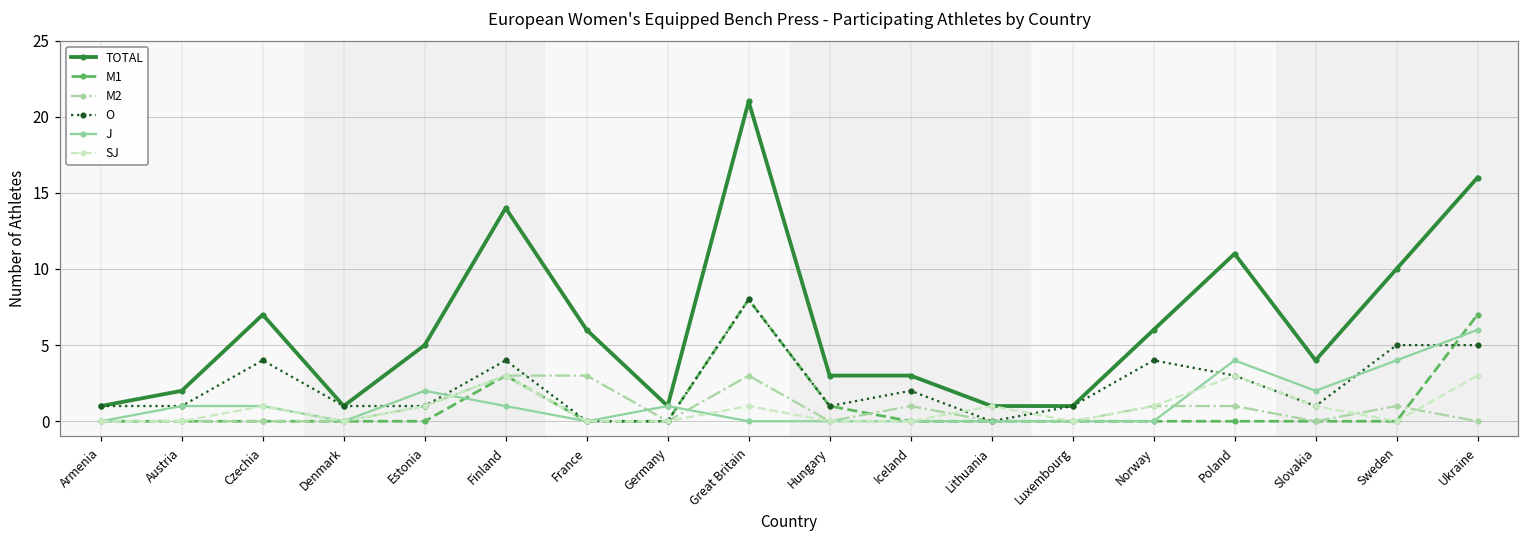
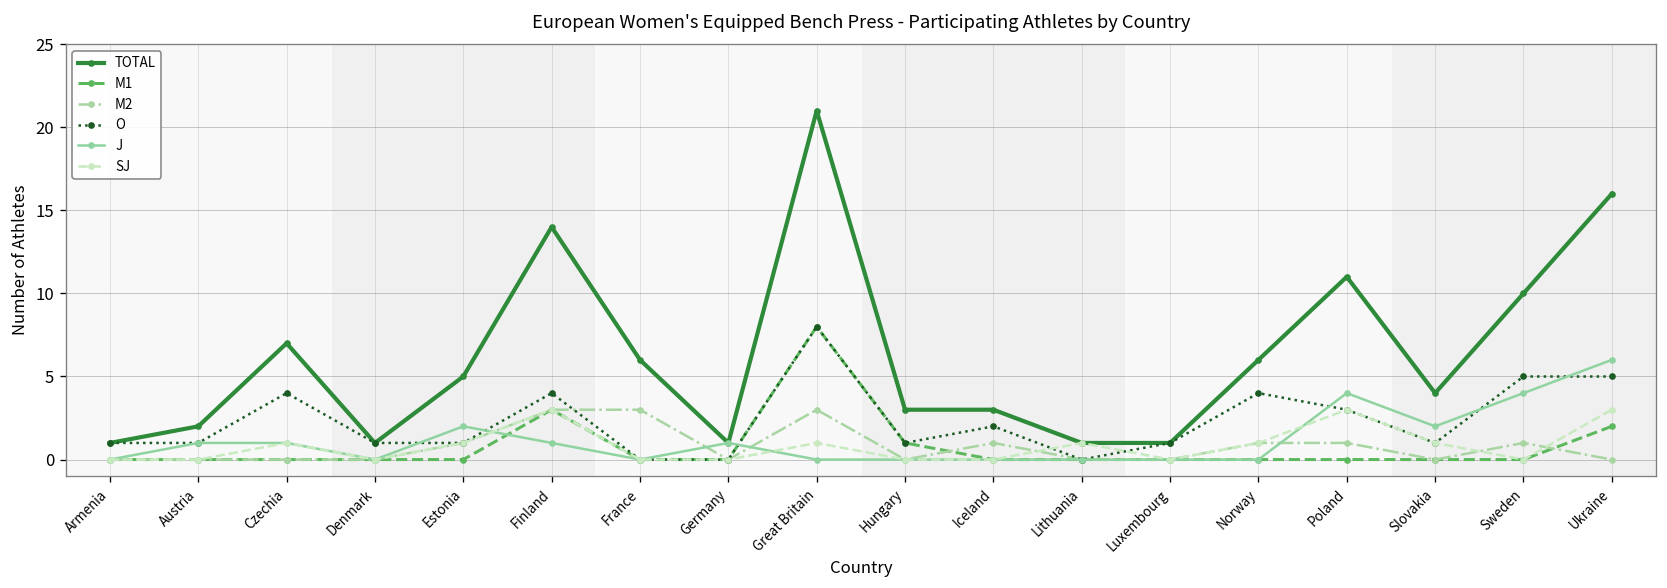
M1, Ukraine: 7 -> 2
